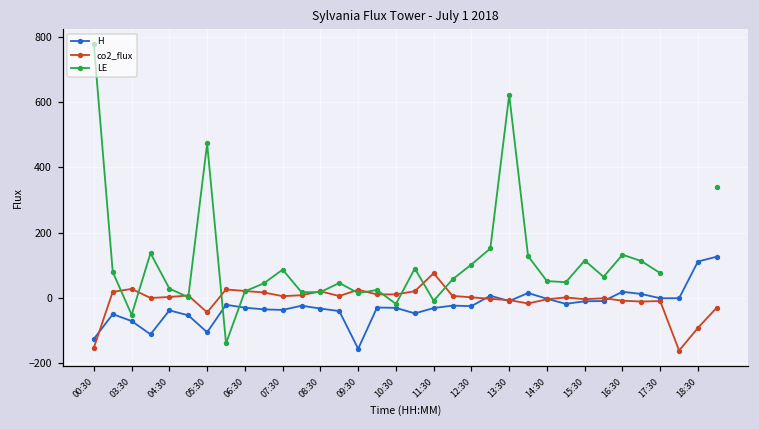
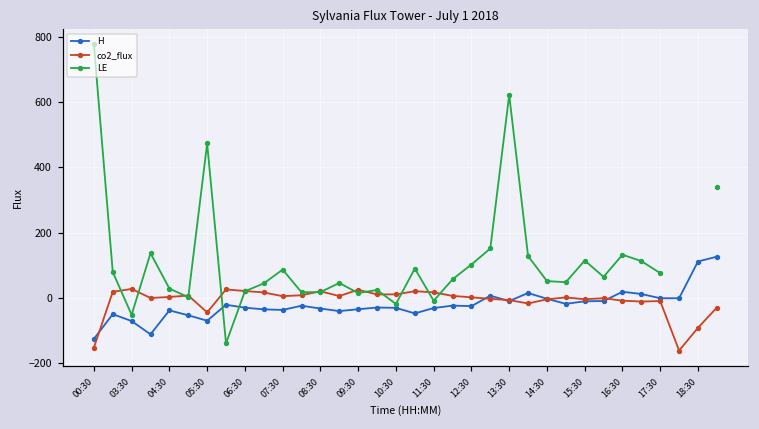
H, 05:30: -110 -> -70
H, 09:30: -160 -> -30
co2_flux, 11:30: 80 -> 20
